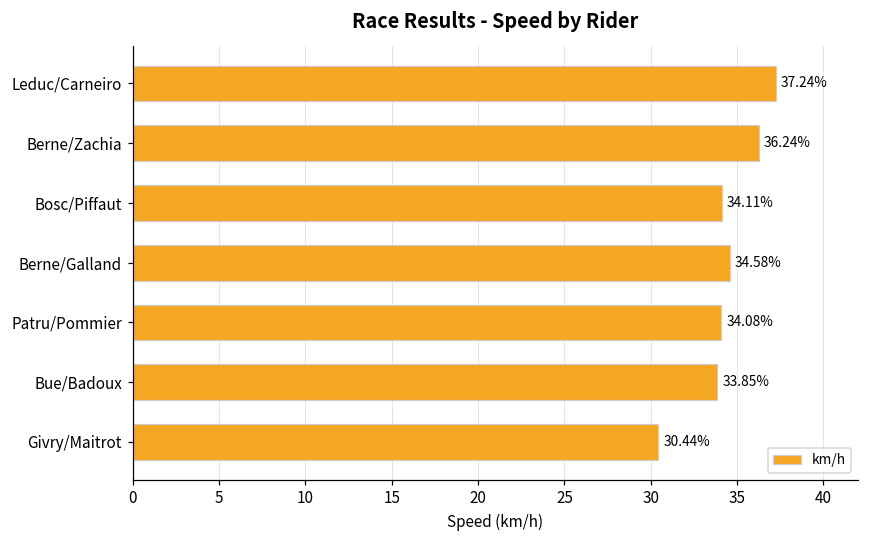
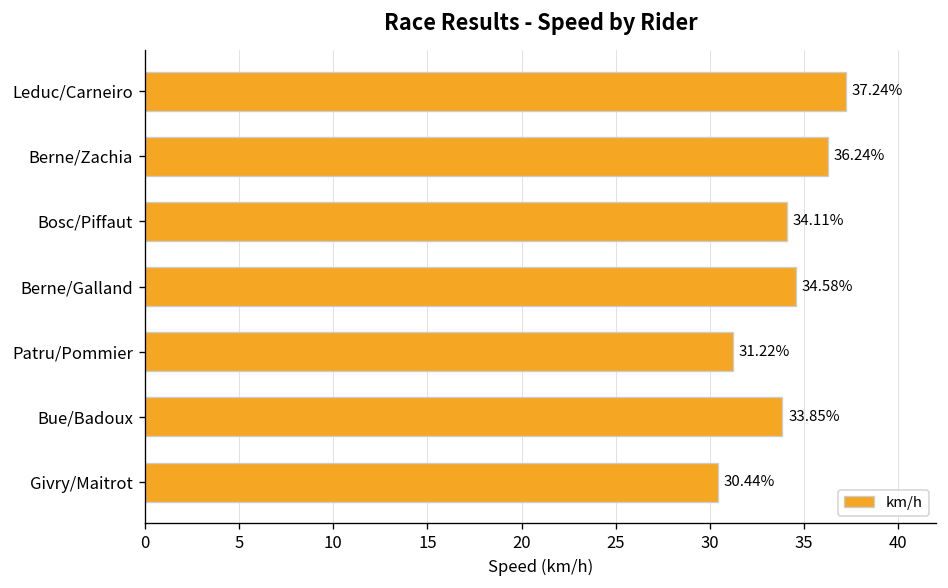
Patru/Pommier: 34.08% -> 31.22%
